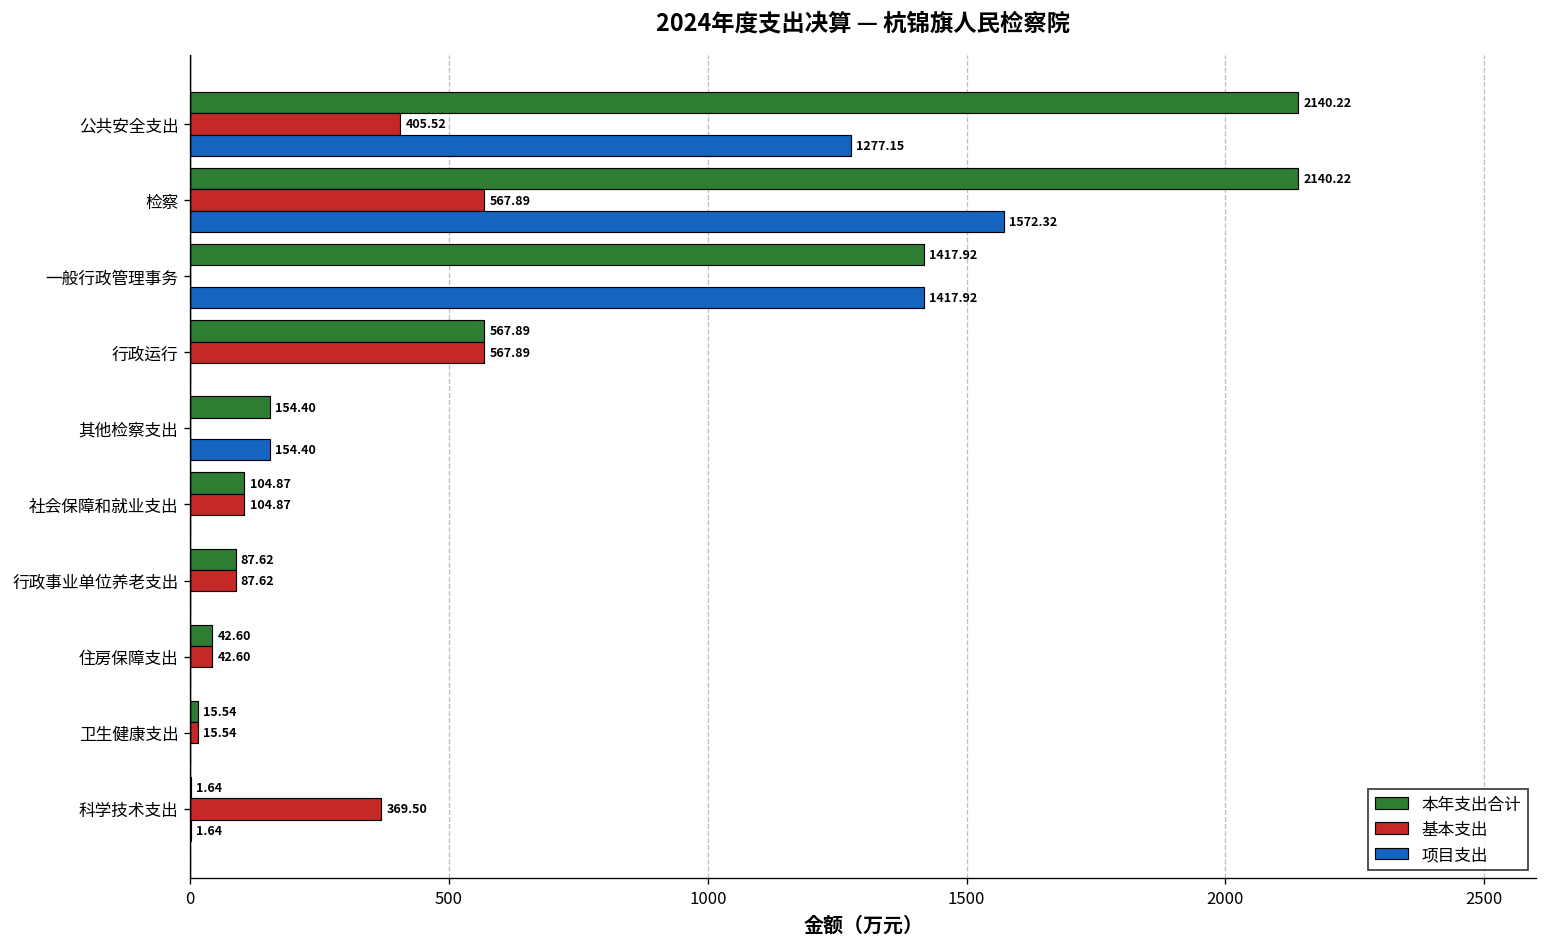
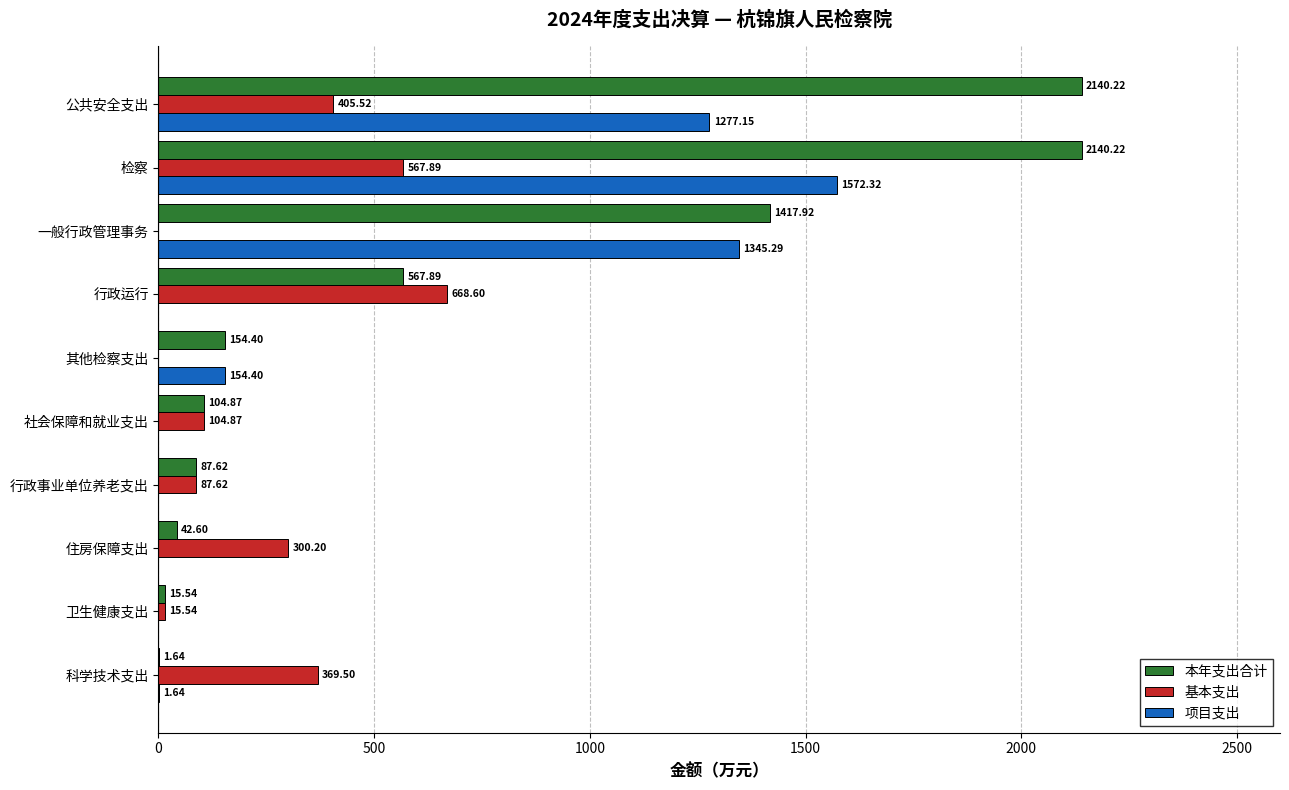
项目支出, 一般行政管理事务: 1417.92 -> 1345.29
基本支出, 行政运行: 567.89 -> 668.60
基本支出, 住房保障支出: 42.60 -> 300.20
